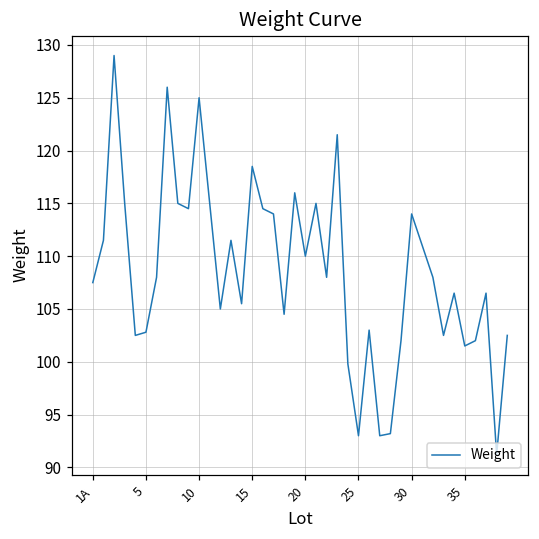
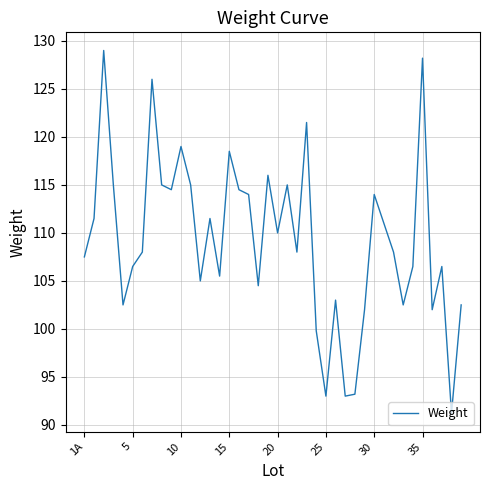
5: 103 -> 107
10: 125 -> 119
35: 102 -> 128
